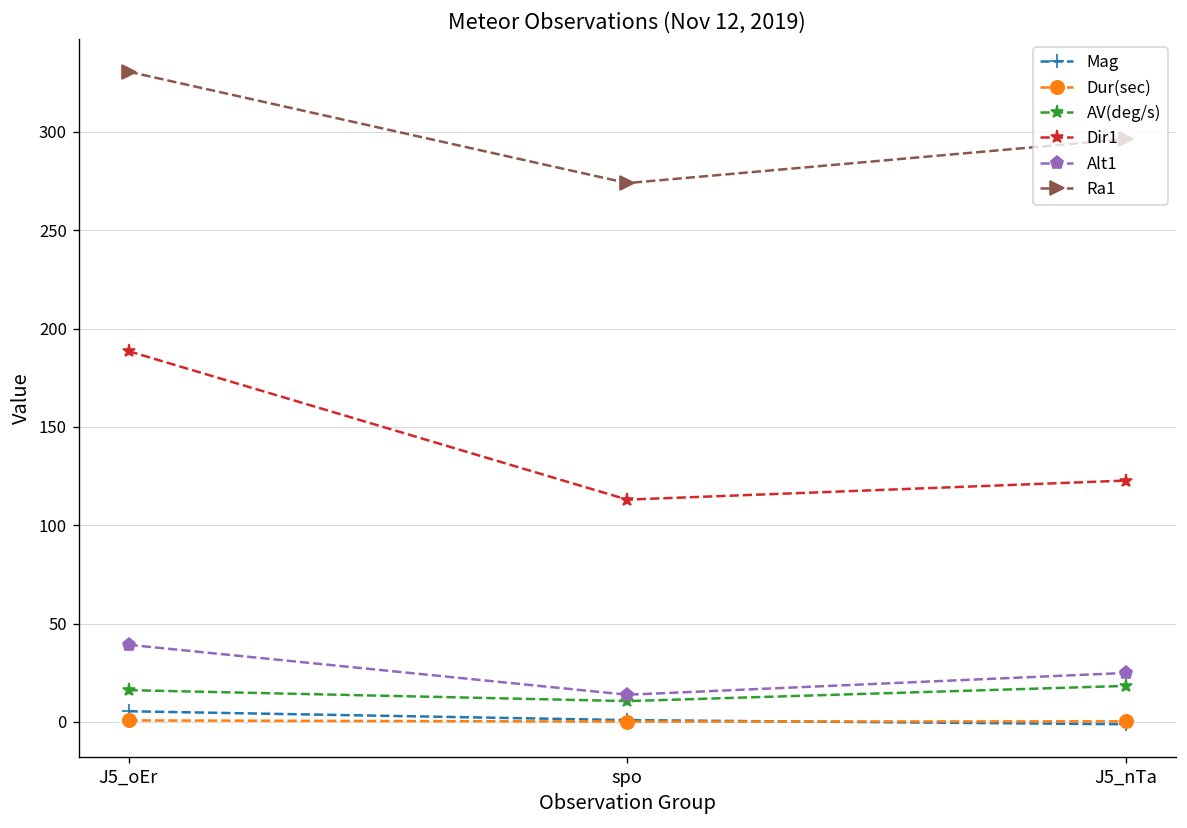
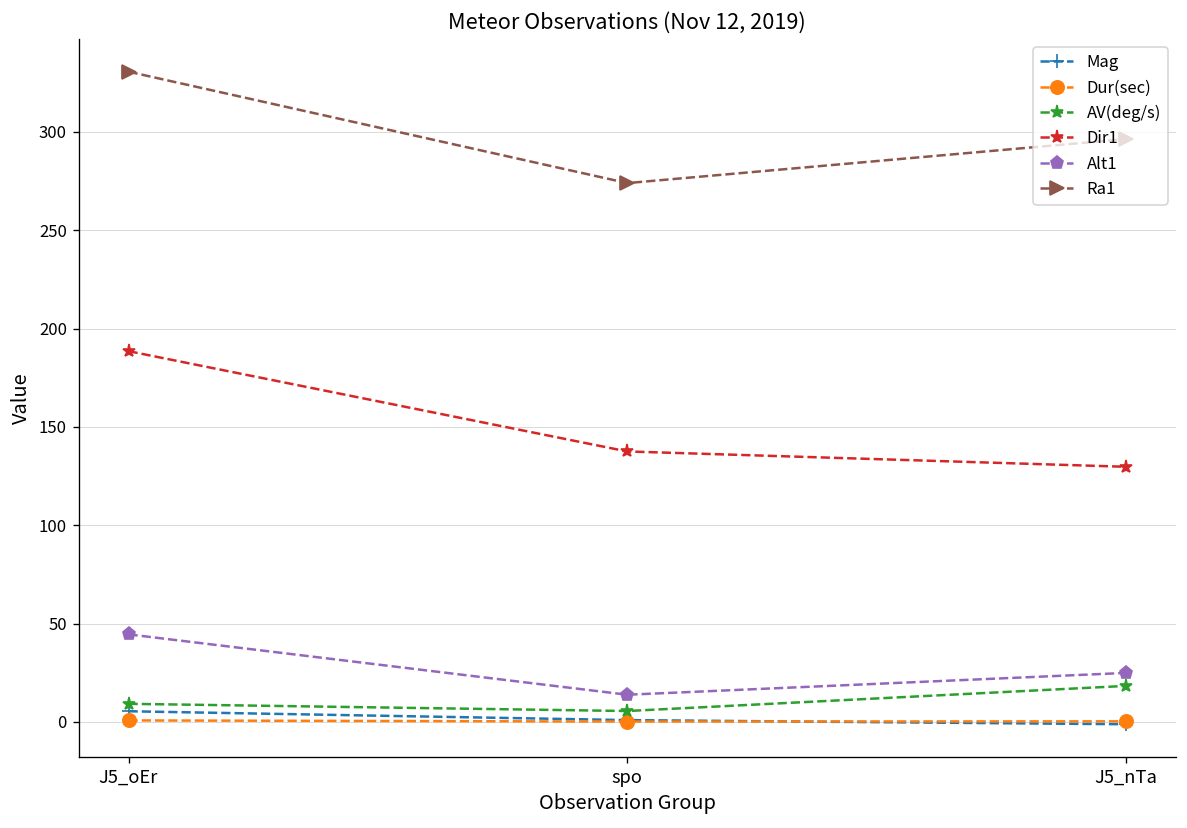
AV(deg/s), J5_oEr: 16 -> 9
Alt1, J5_oEr: 39 -> 45
AV(deg/s), spo: 11 -> 6
Dir1, spo: 113 -> 138
Dir1, J5_nTa: 123 -> 130
